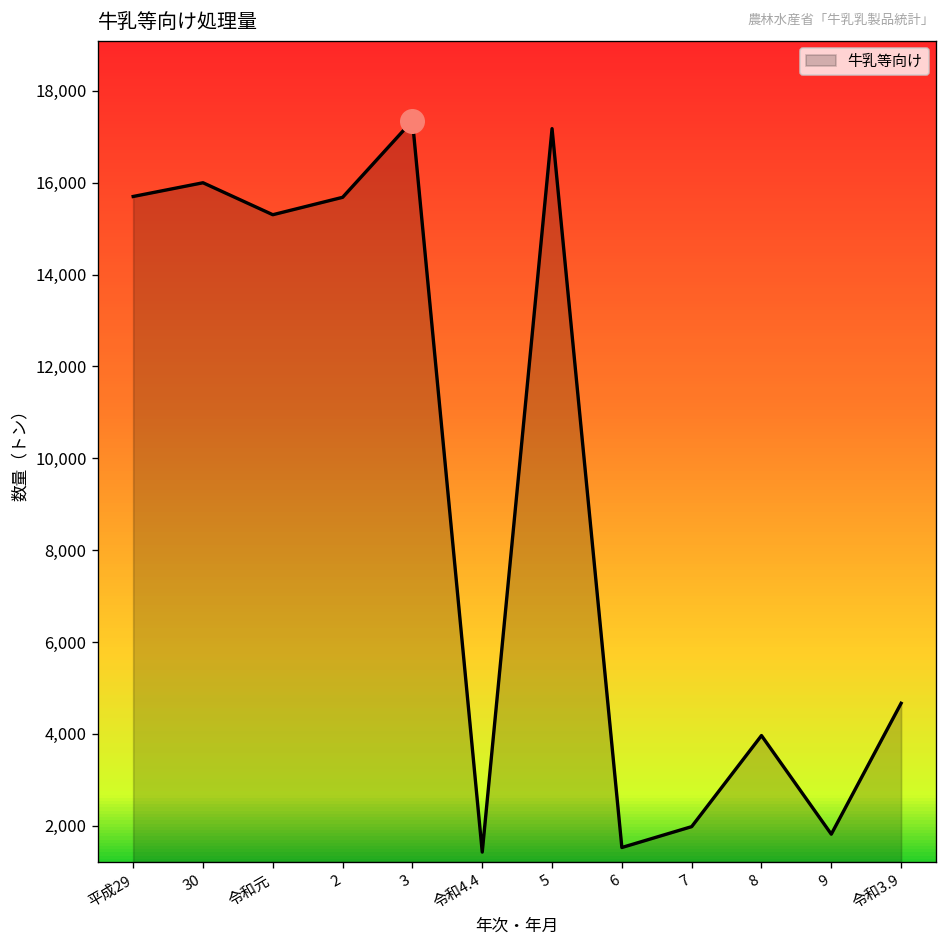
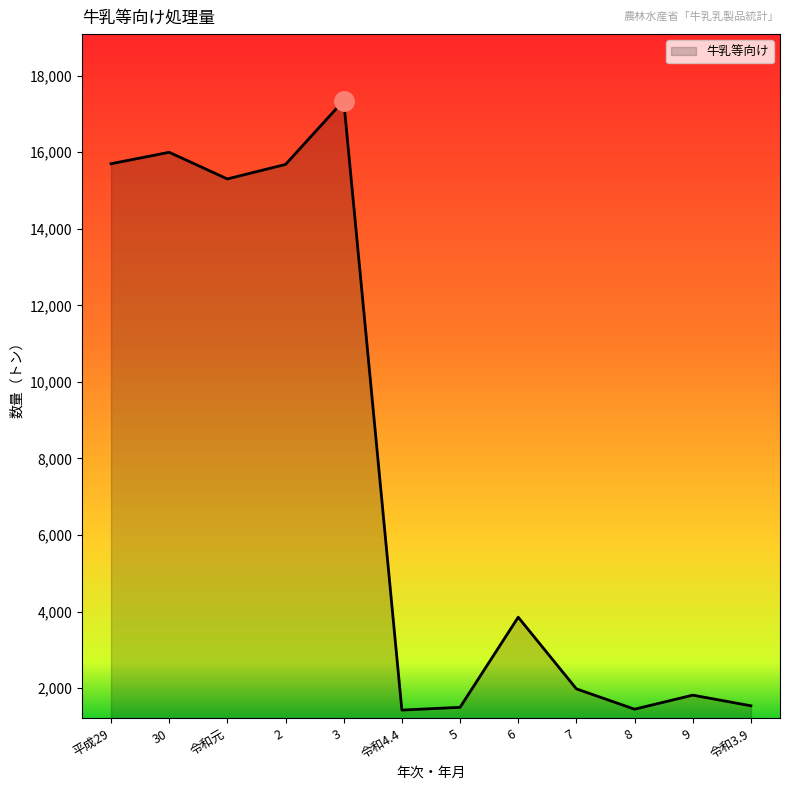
牛乳等向け, 5: 17,200 -> 1,500
牛乳等向け, 6: 1,500 -> 3,900
牛乳等向け, 8: 4,000 -> 1,500
牛乳等向け, 令和3.9: 4,700 -> 1,500
